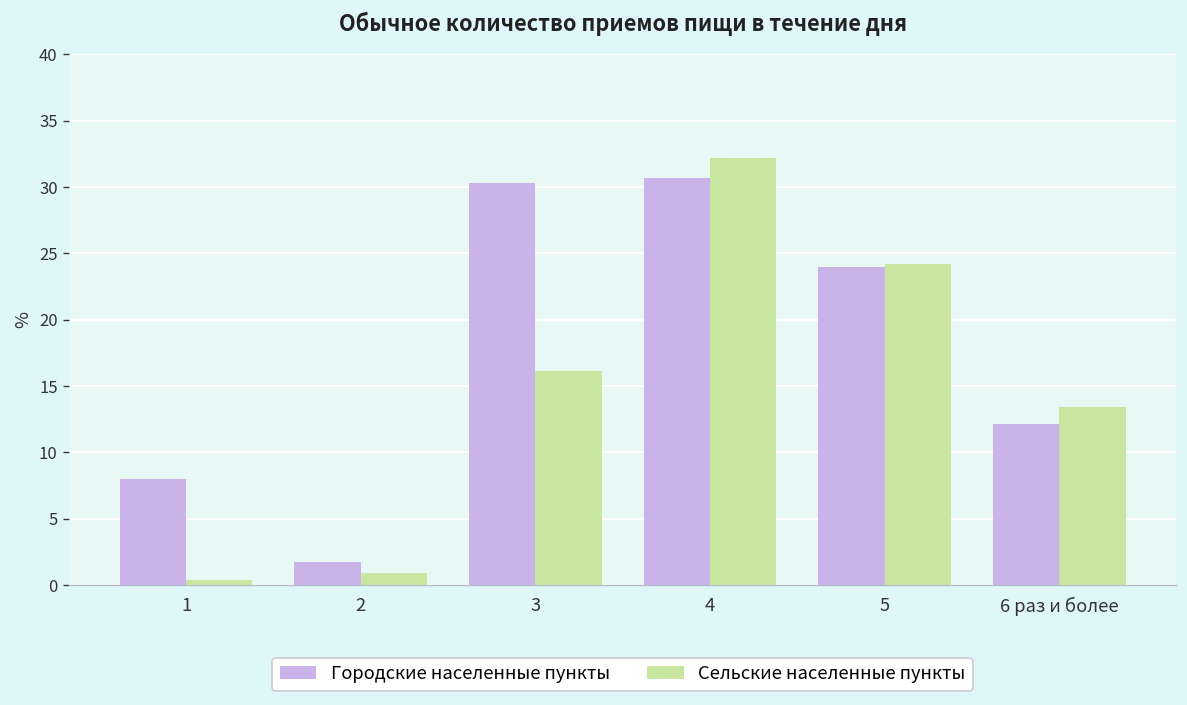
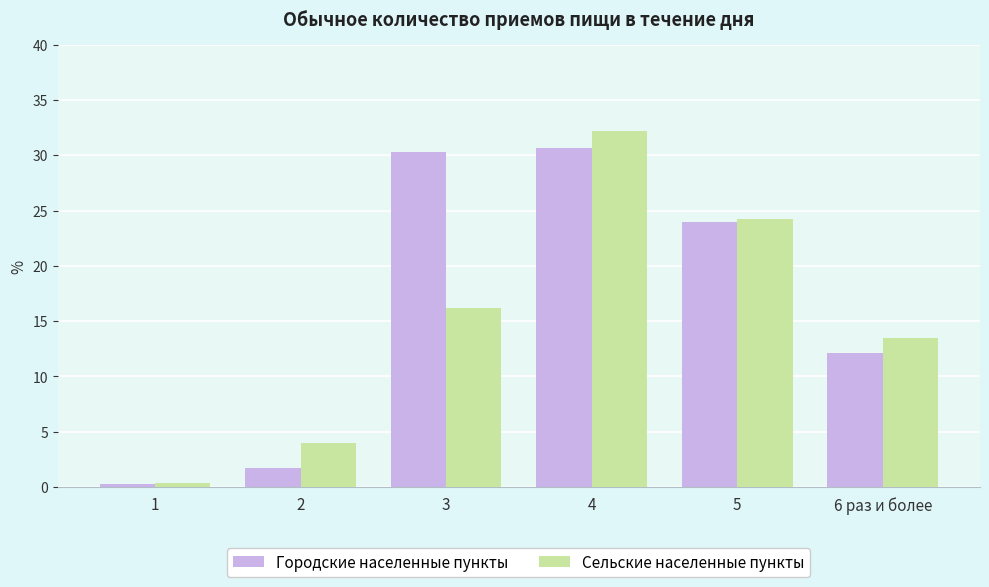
Городские населенные пункты, 1: 8.0 -> 0.3
Сельские населенные пункты, 2: 0.9 -> 4.0
